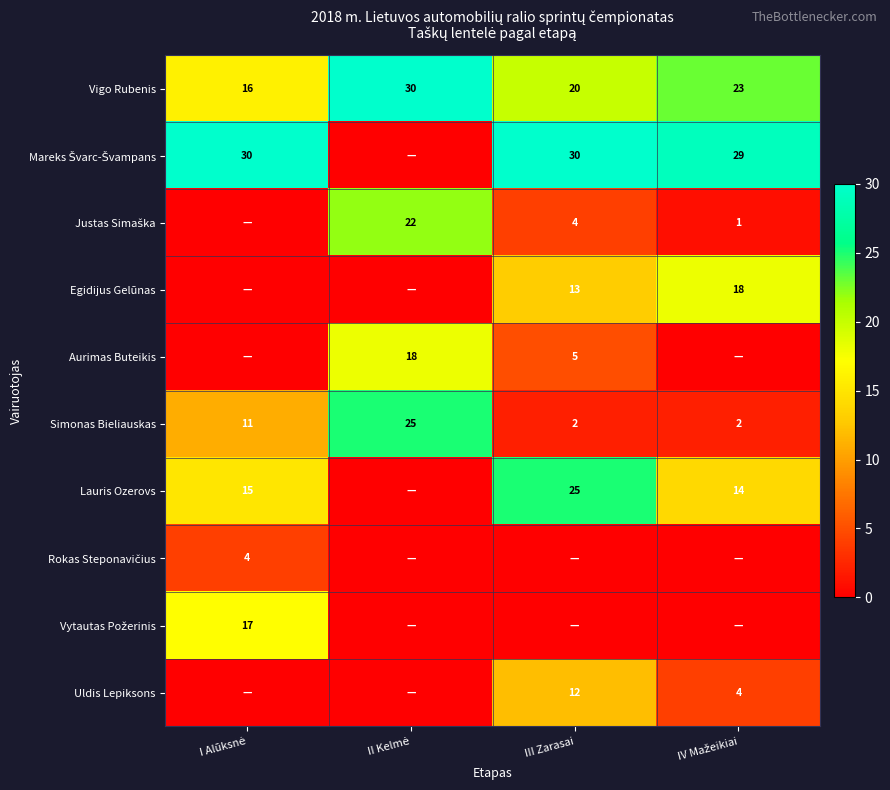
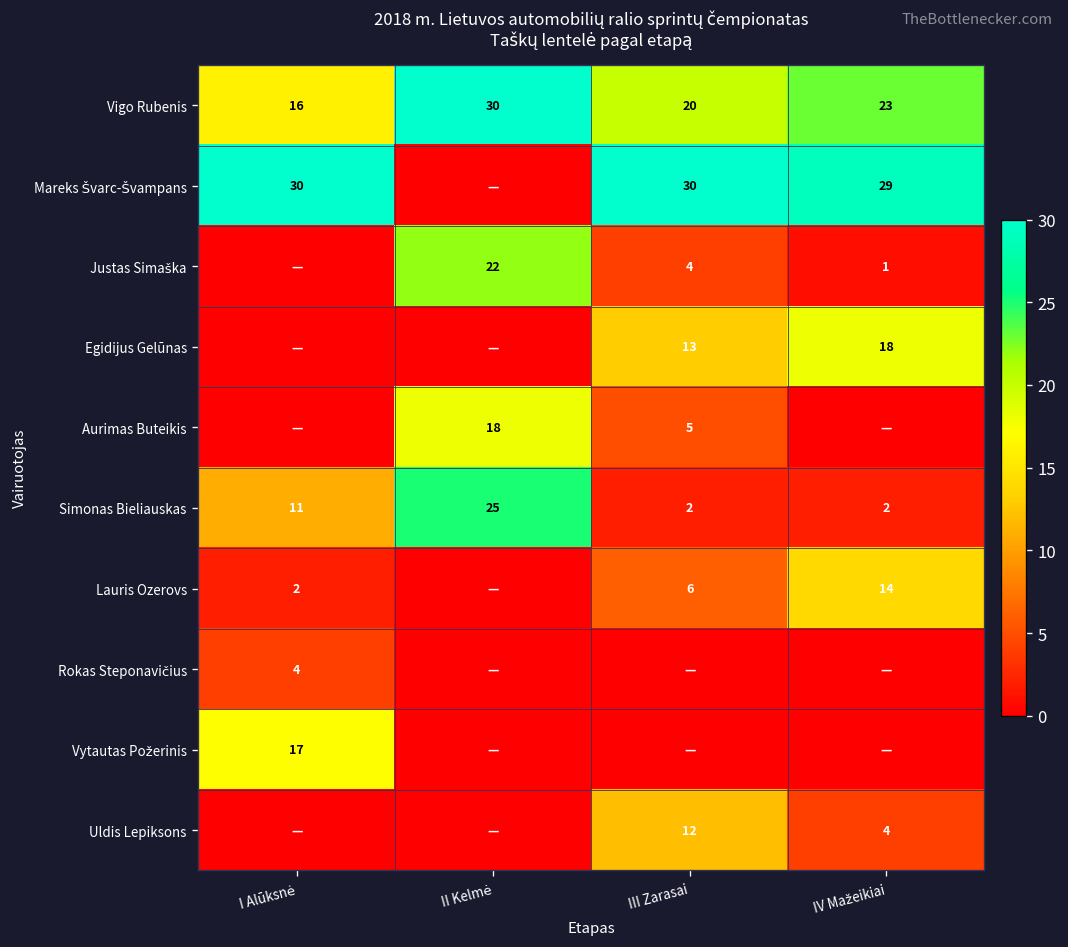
Lauris Ozerovs, I Alūksnė: 15 -> 2
Lauris Ozerovs, III Zarasai: 25 -> 6
